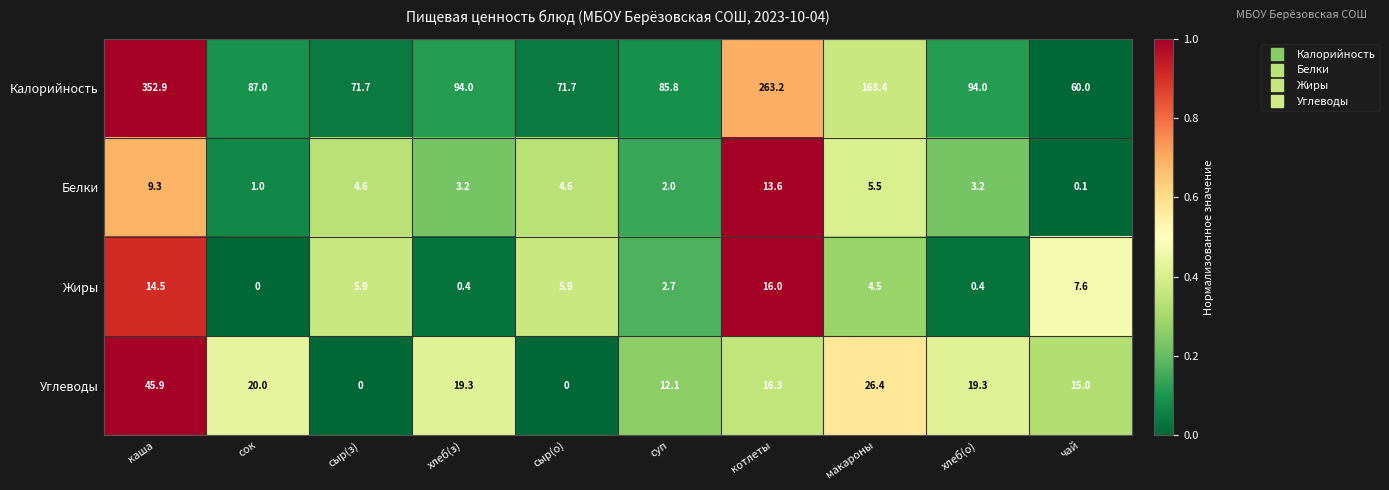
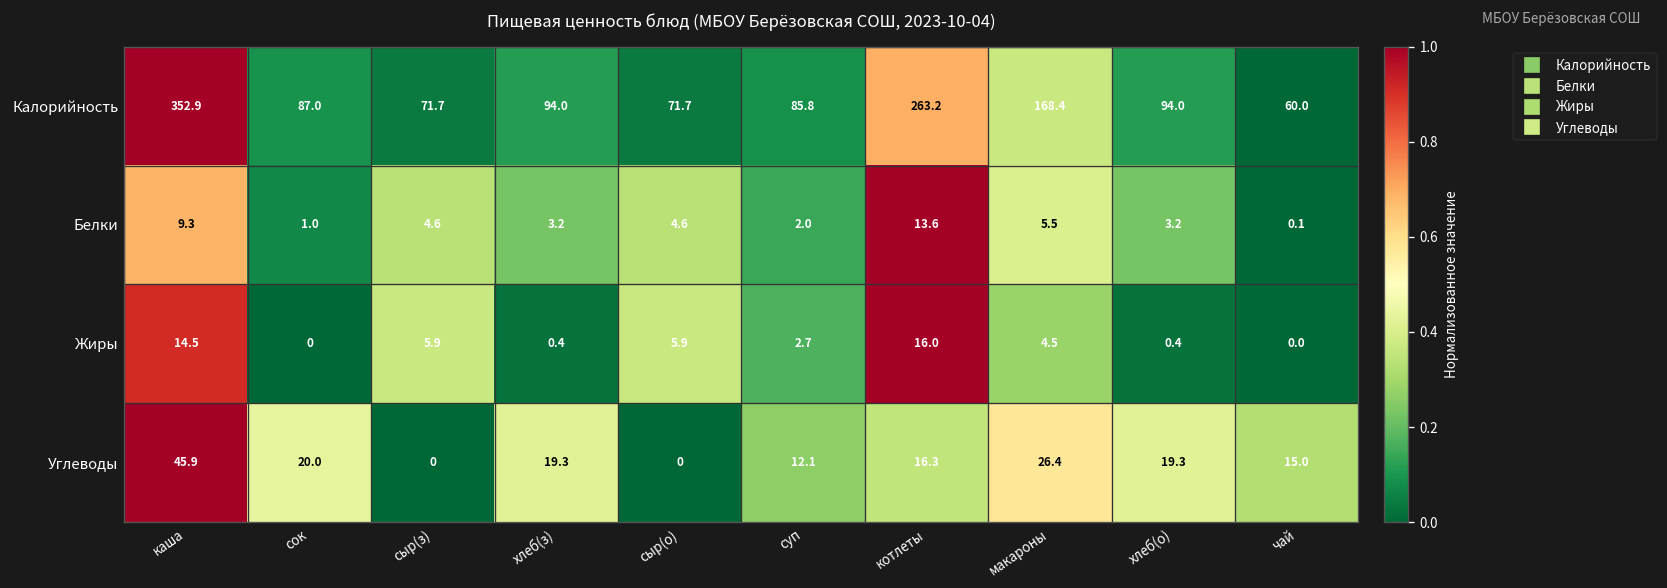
Жиры, чай: 7.6 -> 0.0
